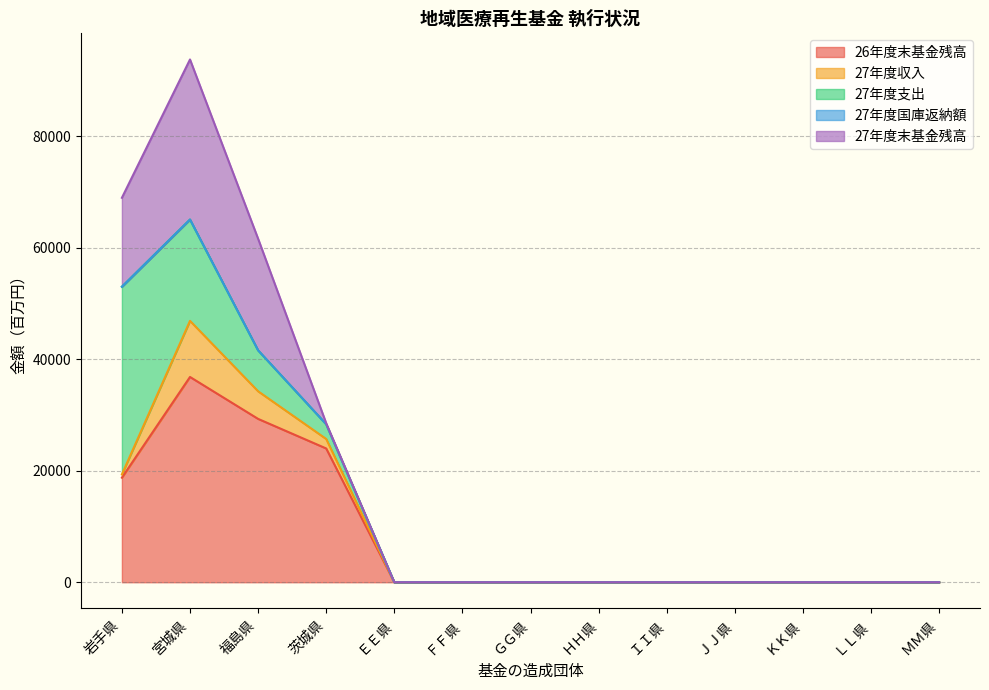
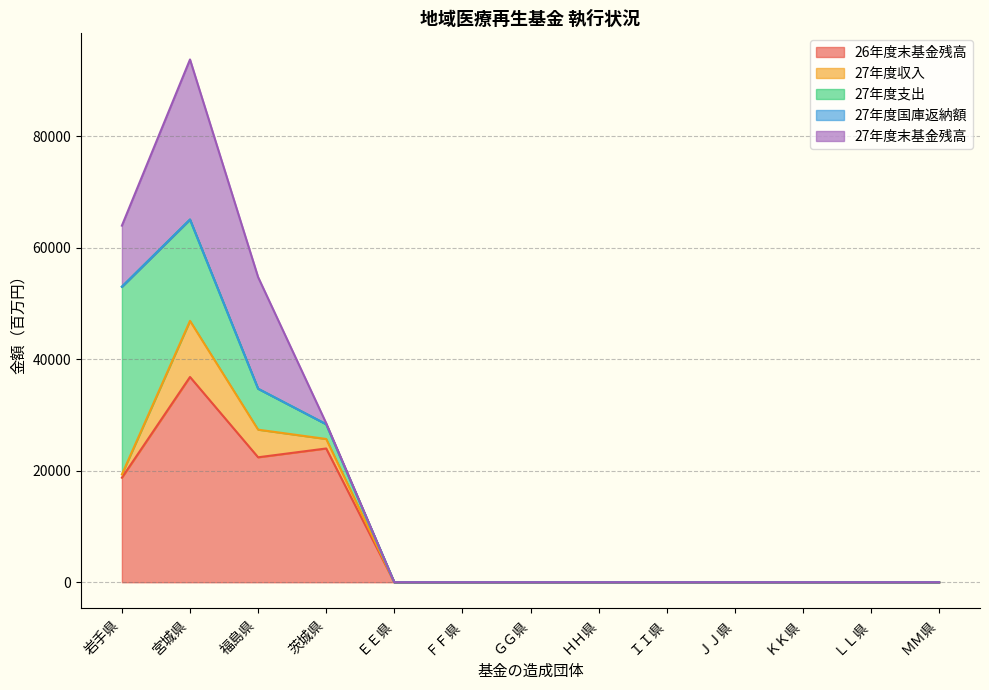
27年度末基金残高, 岩手県: 16000 -> 11000
26年度末基金残高, 福島県: 29000 -> 22000
